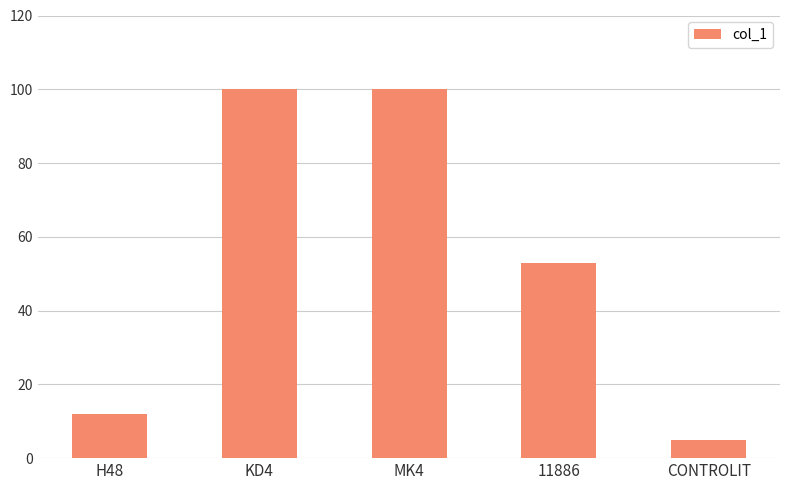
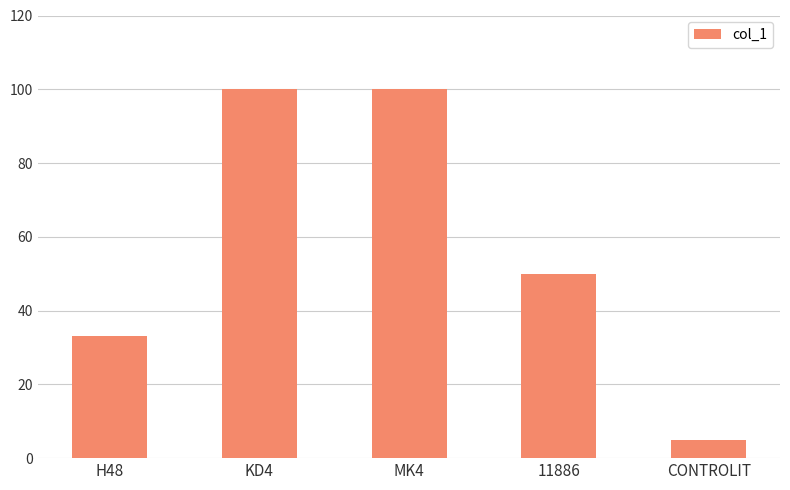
H48: 12 -> 33
11886: 53 -> 50
